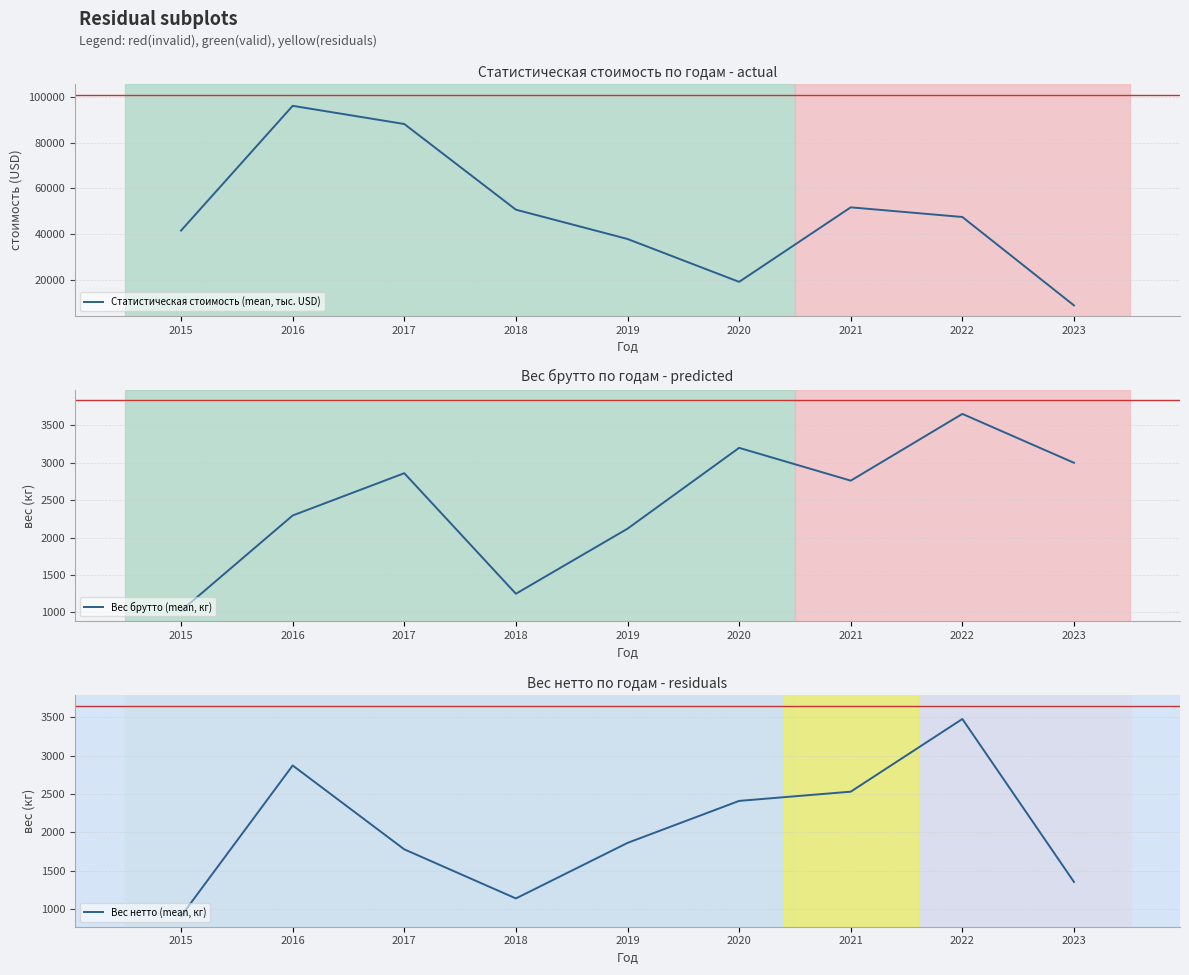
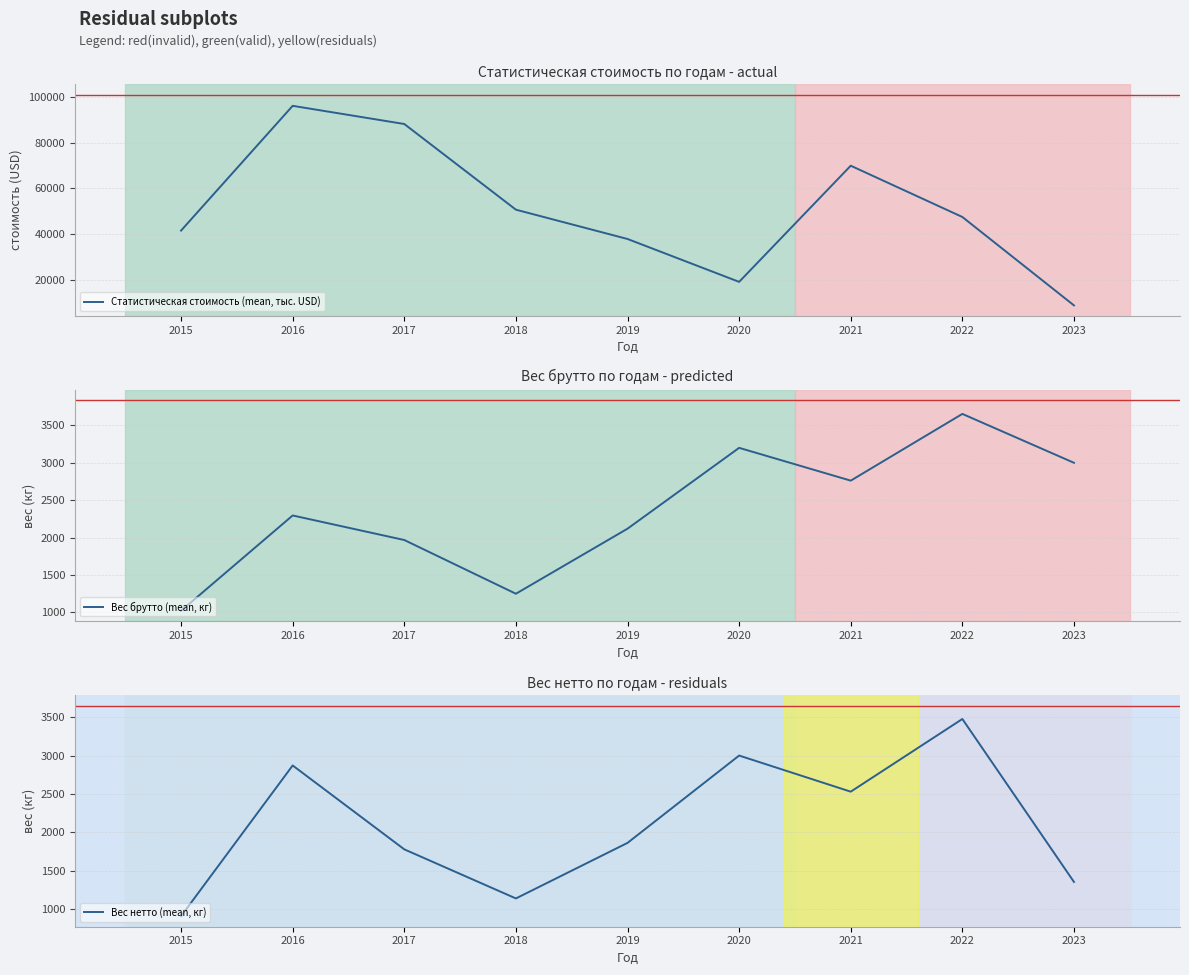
Статистическая стоимость по годам - actual, 2021: 52000 -> 70000
Вес брутто по годам - predicted, 2017: 2900 -> 2000
Вес нетто по годам - residuals, 2020: 2400 -> 3000
